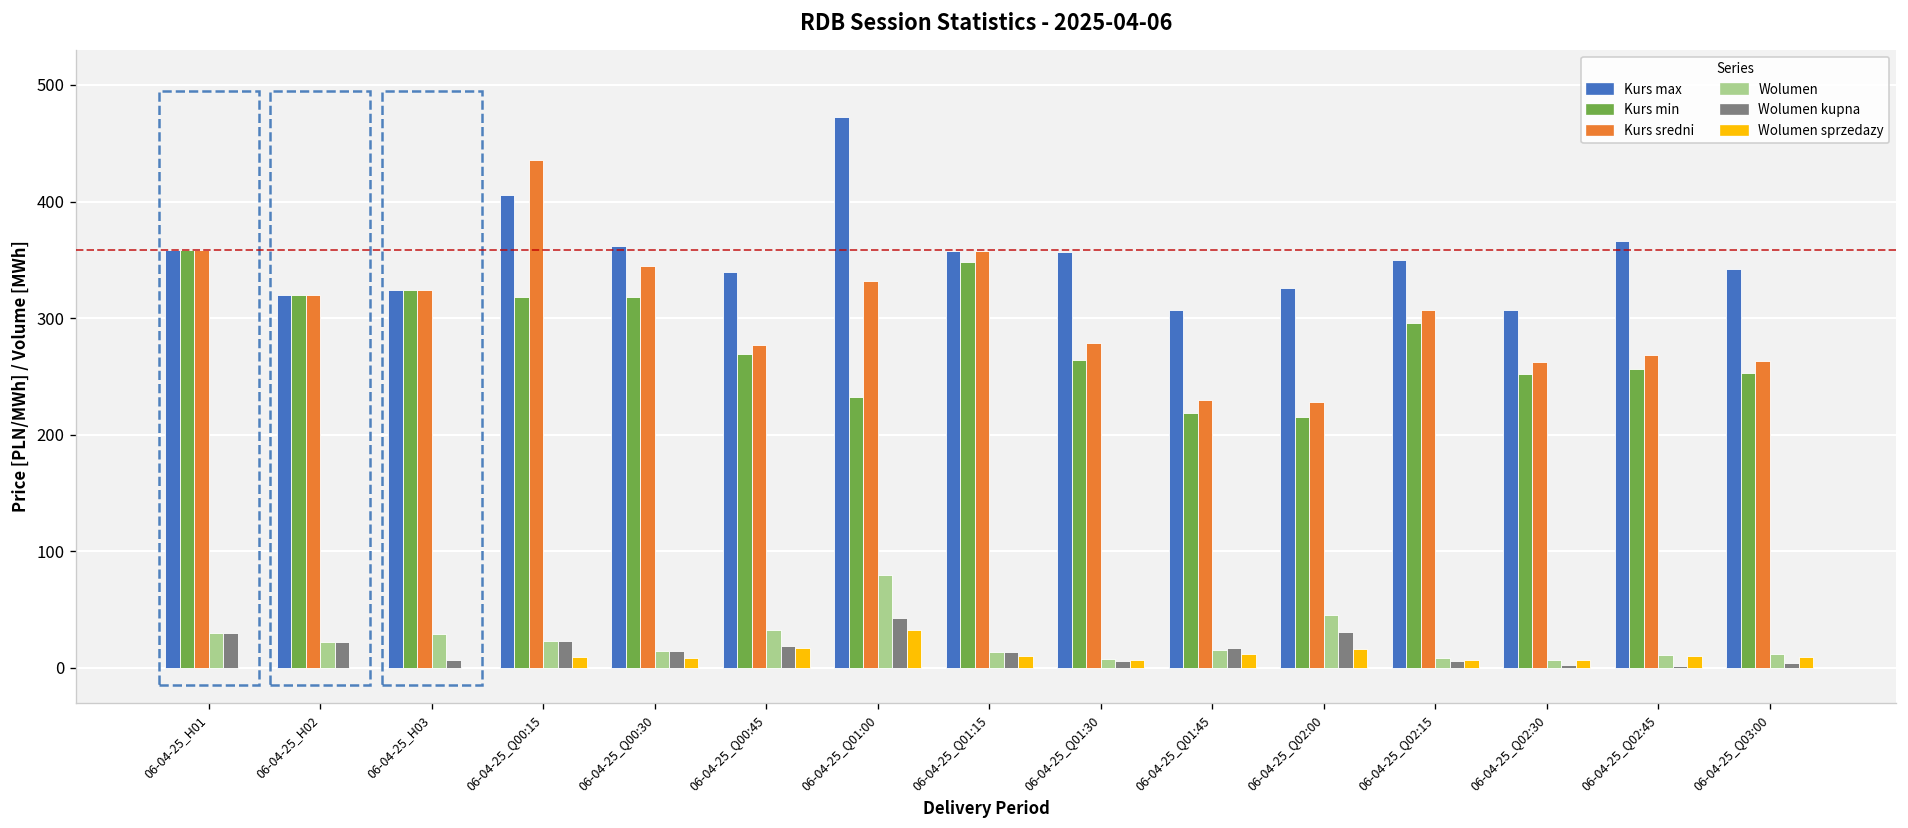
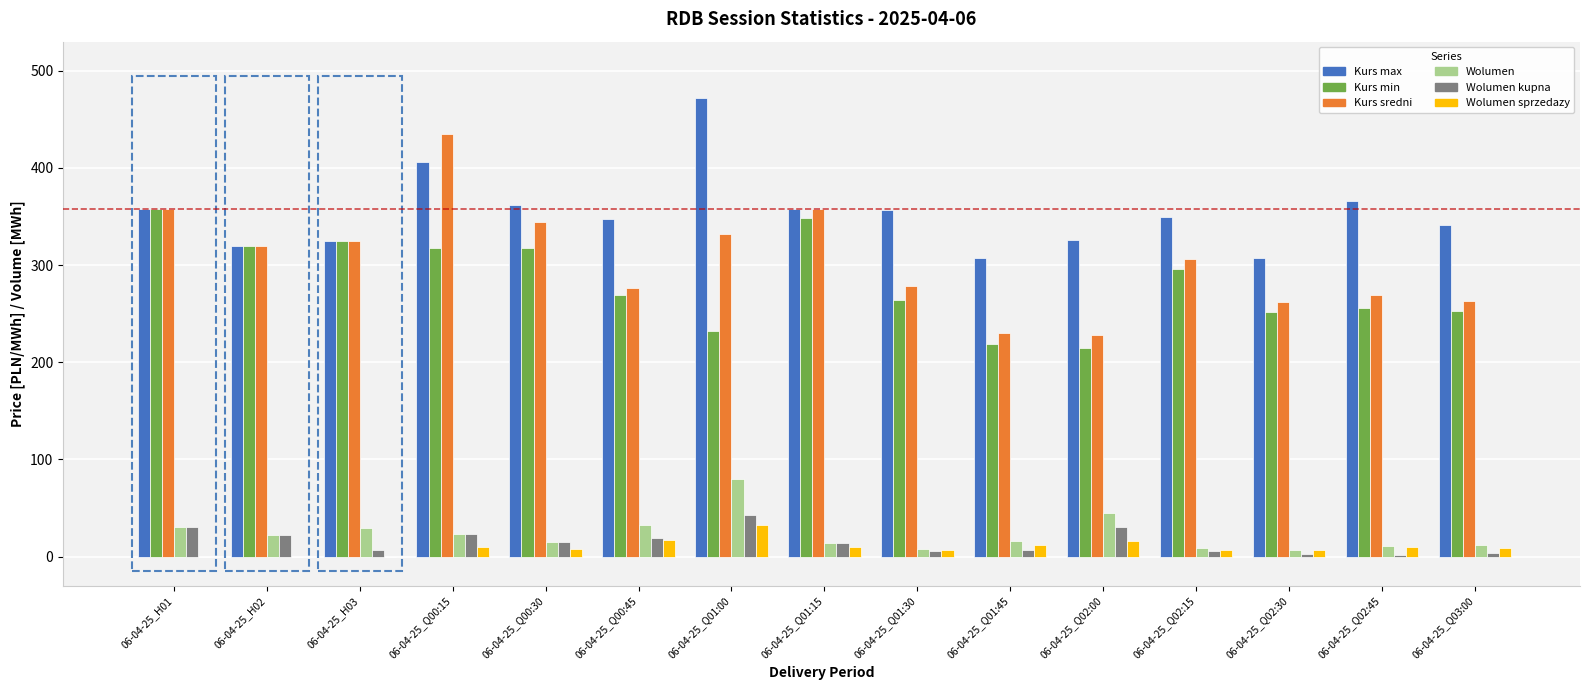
Kurs max, 06-04-25_Q00:45: 340 -> 350
Wolumen kupna, 06-04-25_Q01:45: 20 -> 10
